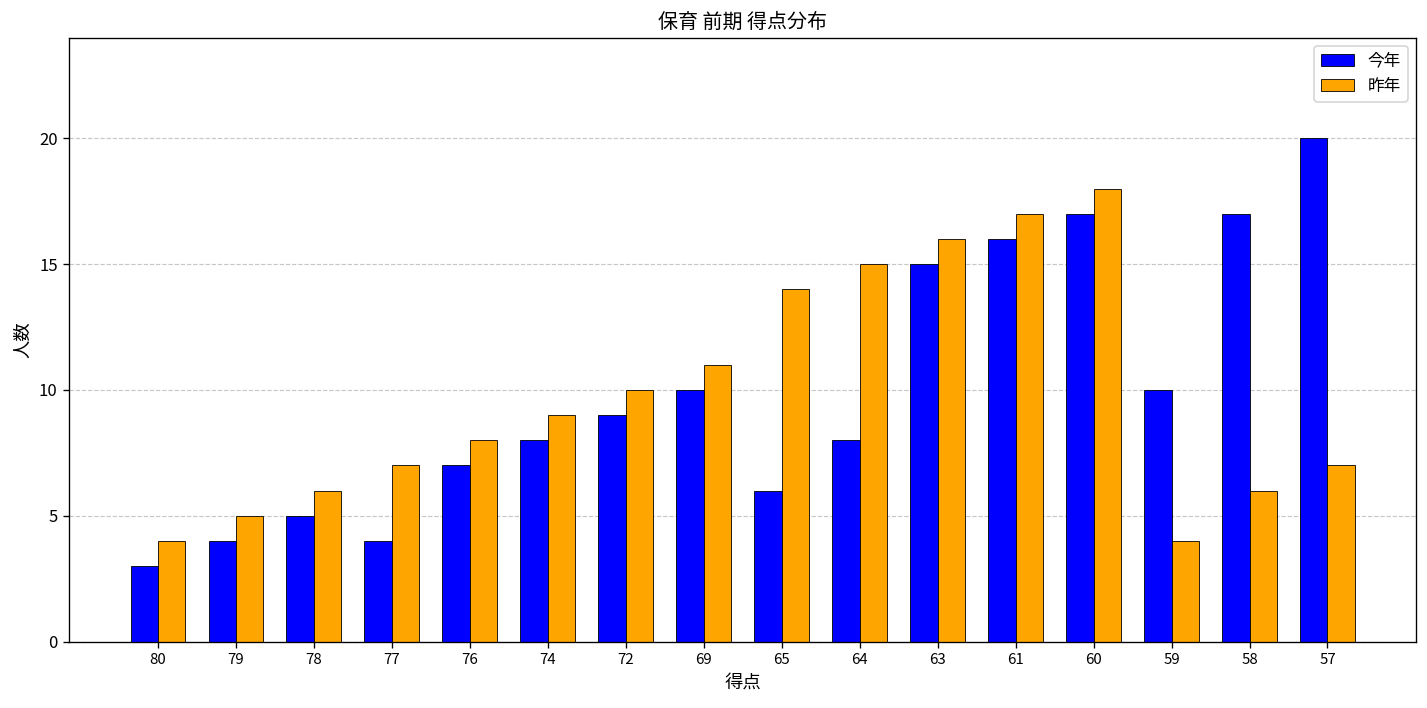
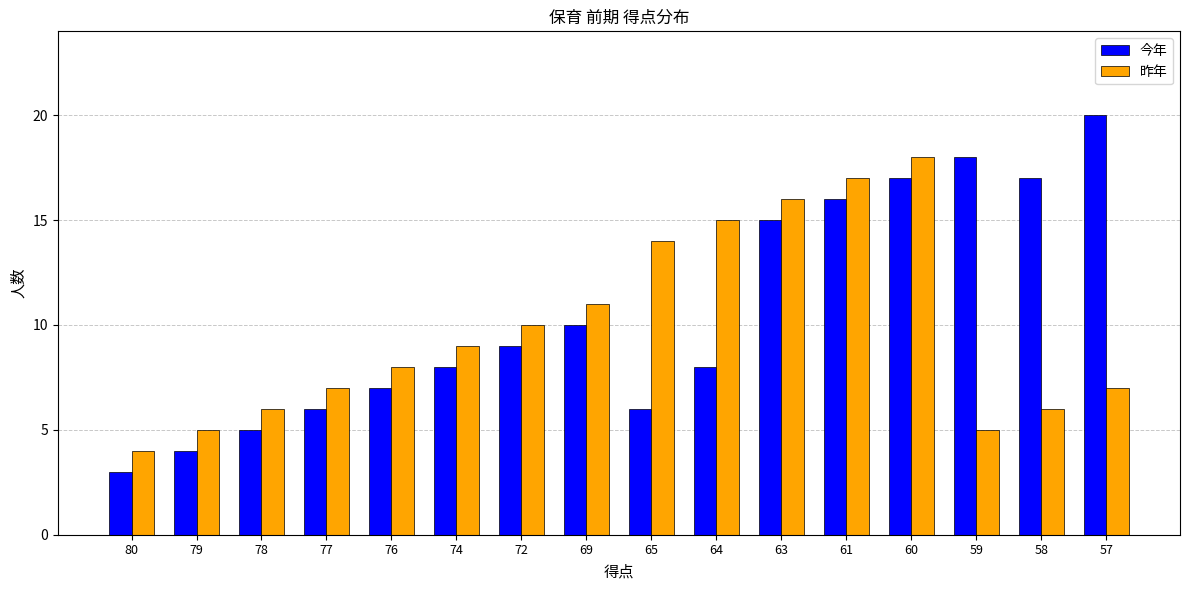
今年, 77: 4 -> 6
今年, 59: 10 -> 18
昨年, 59: 4 -> 5
